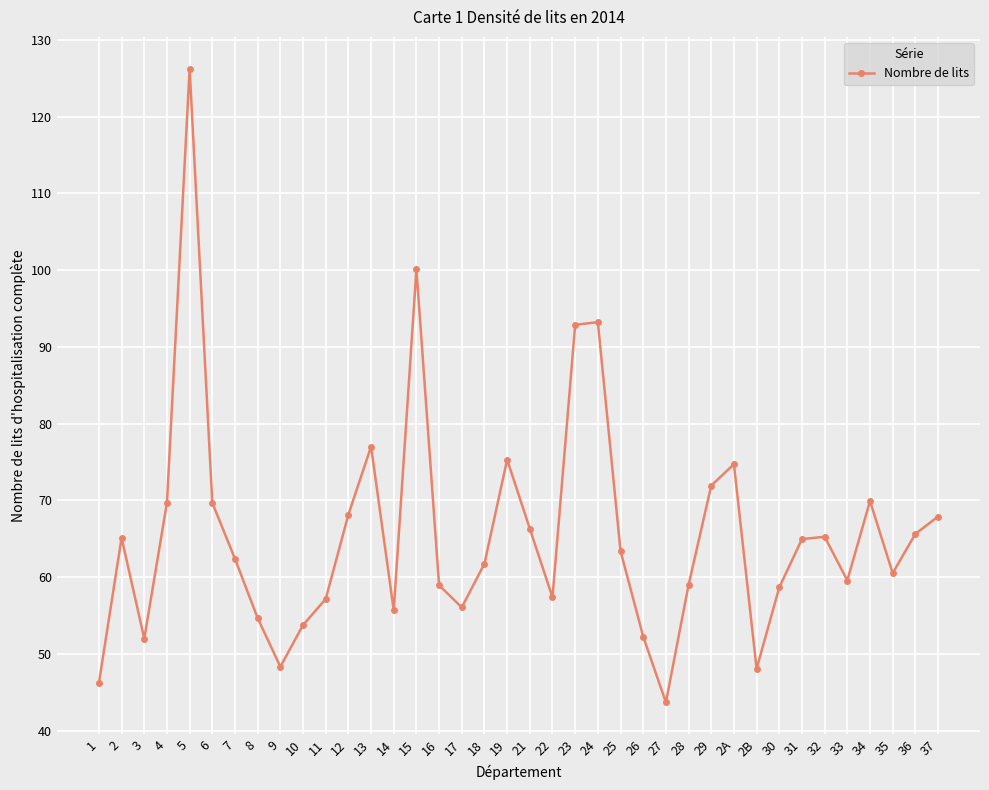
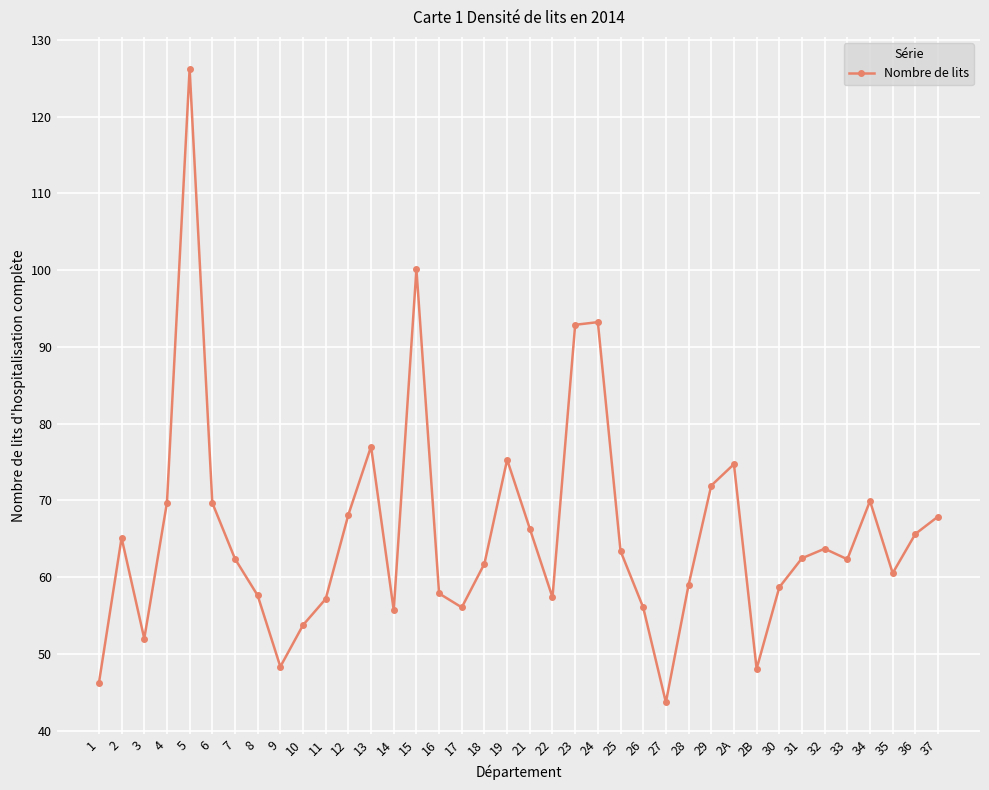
8: 55 -> 58
16: 59 -> 58
26: 52 -> 56
31: 65 -> 62
32: 65 -> 64
33: 60 -> 62
